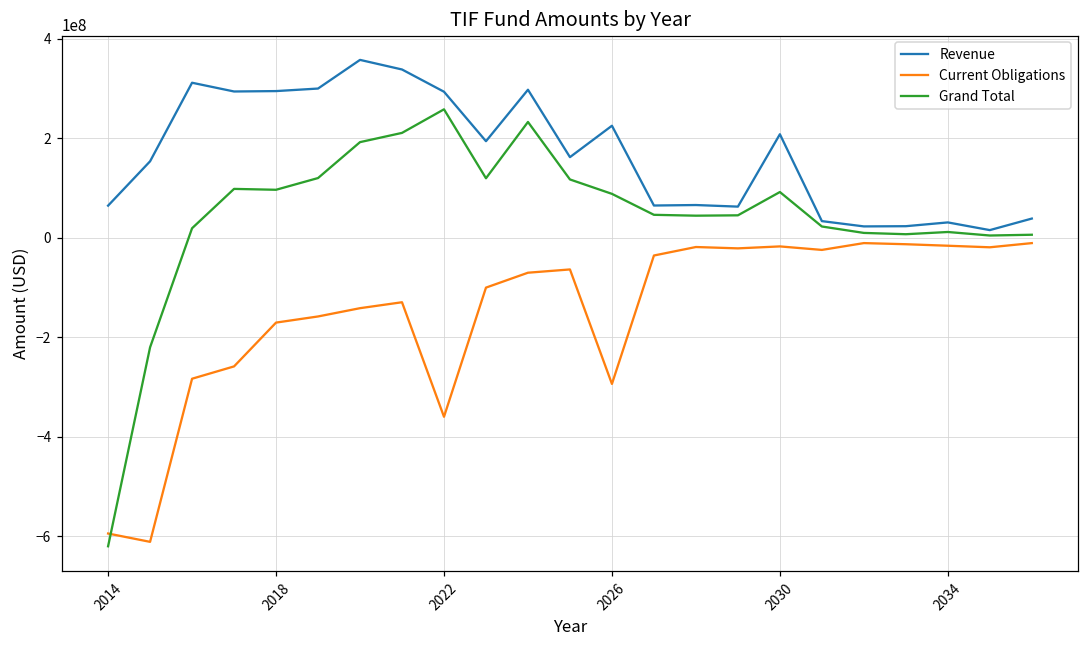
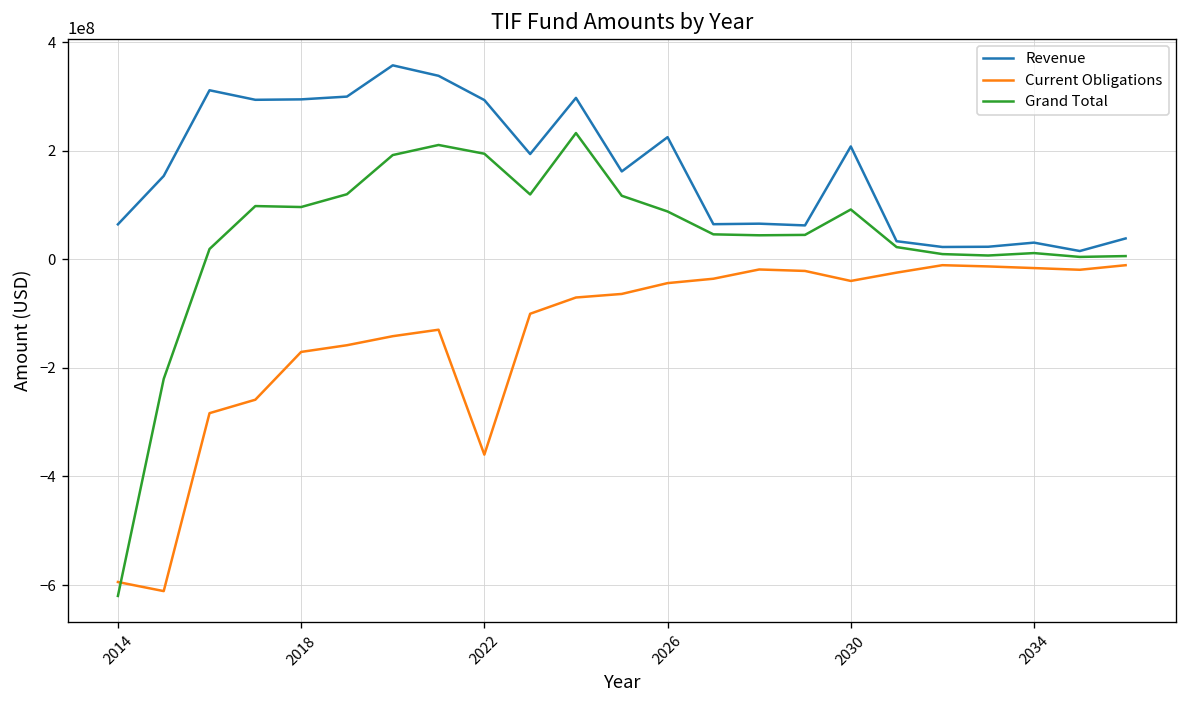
Grand Total, 2022: 260000000 -> 190000000
Current Obligations, 2026: -290000000 -> -40000000
Current Obligations, 2030: -20000000 -> -40000000
